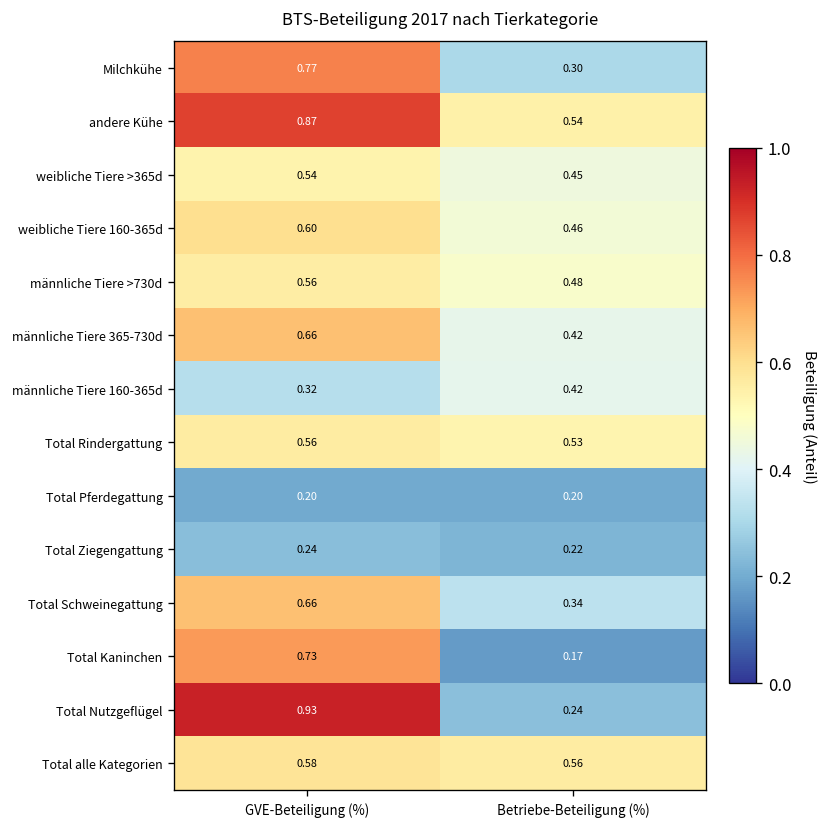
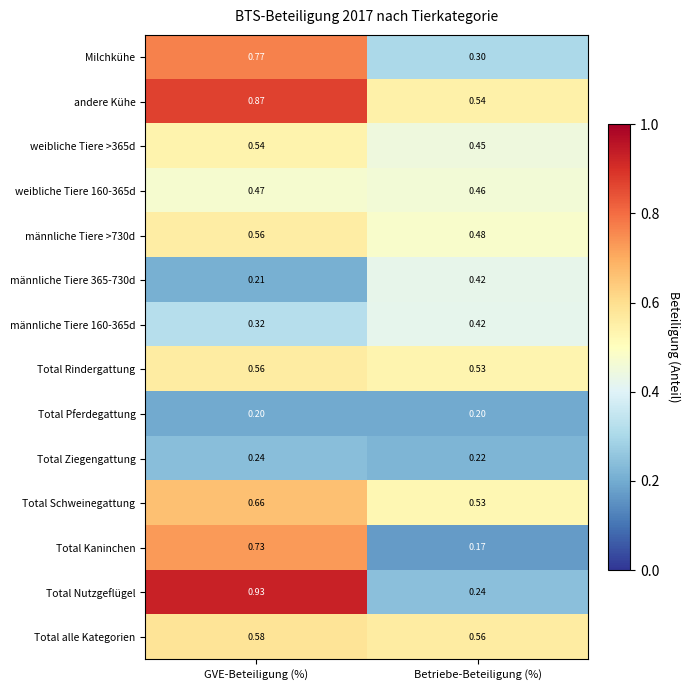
weibliche Tiere 160-365d, GVE-Beteiligung (%): 0.60 -> 0.47
männliche Tiere 365-730d, GVE-Beteiligung (%): 0.66 -> 0.21
Total Schweinegattung, Betriebe-Beteiligung (%): 0.34 -> 0.53
